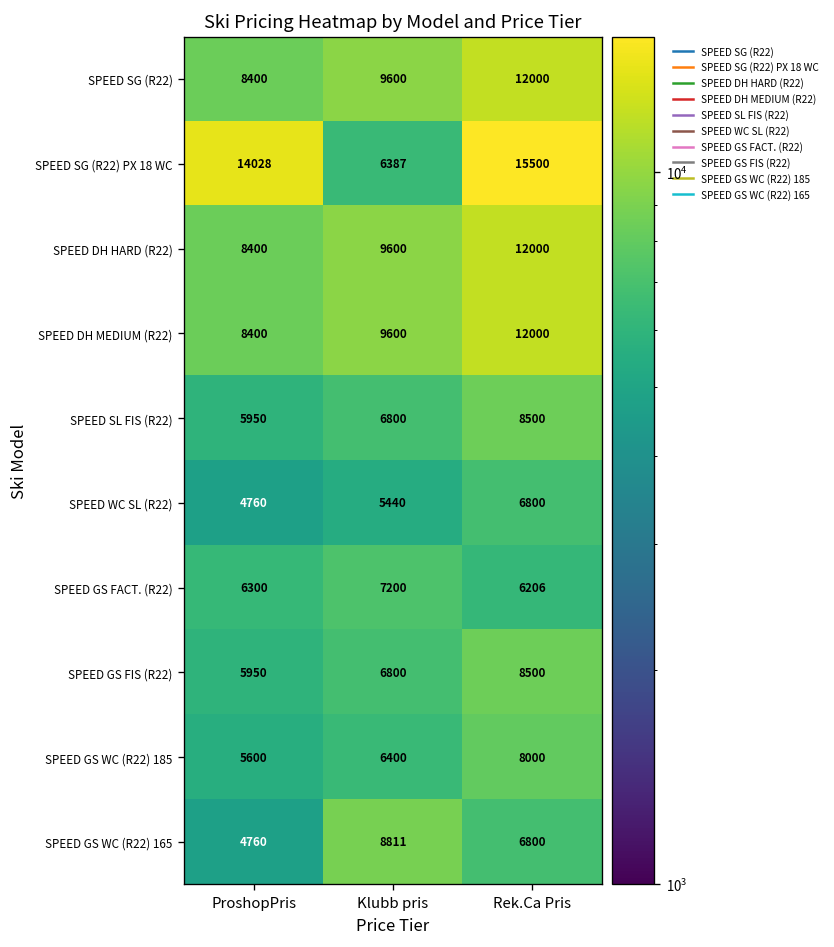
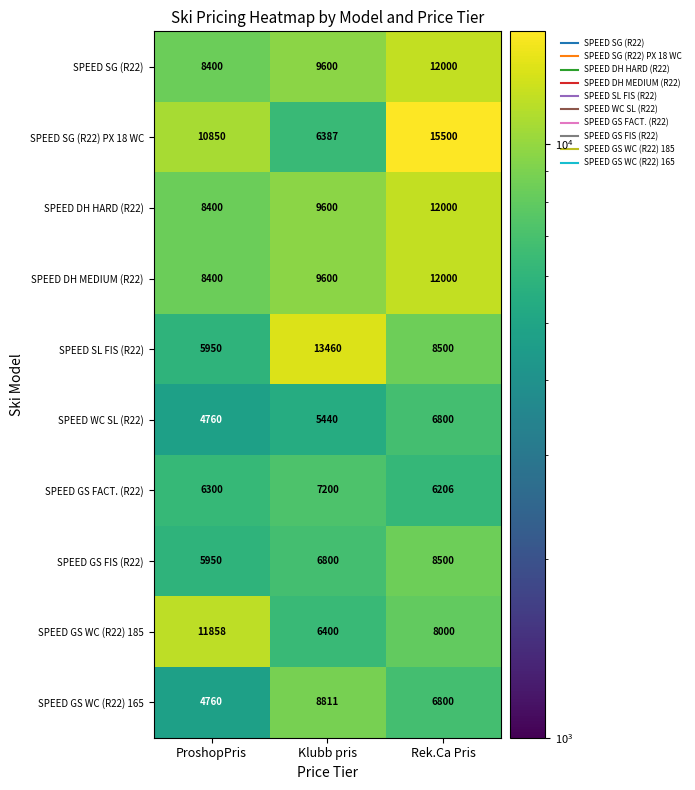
SPEED SG (R22) PX 18 WC, ProshopPris: 14028 -> 10850
SPEED SL FIS (R22), Klubb pris: 6800 -> 13460
SPEED GS WC (R22) 185, ProshopPris: 5600 -> 11858
